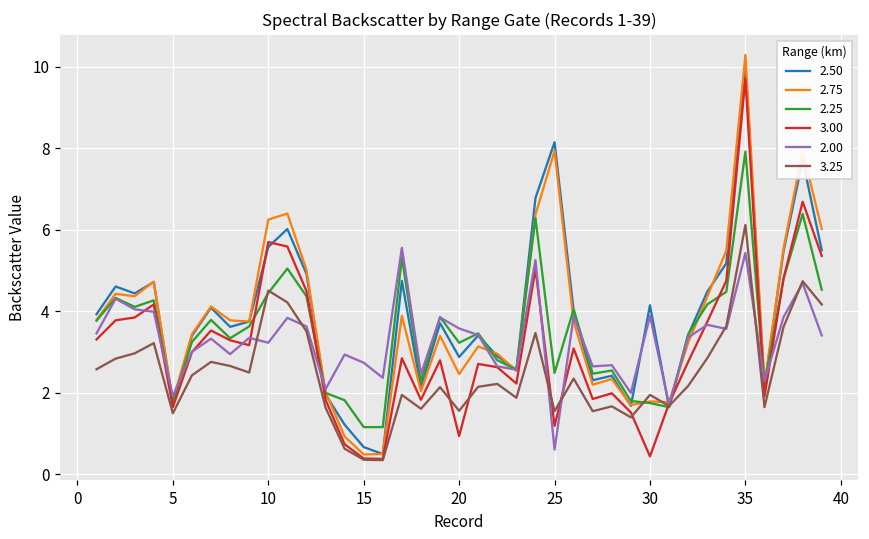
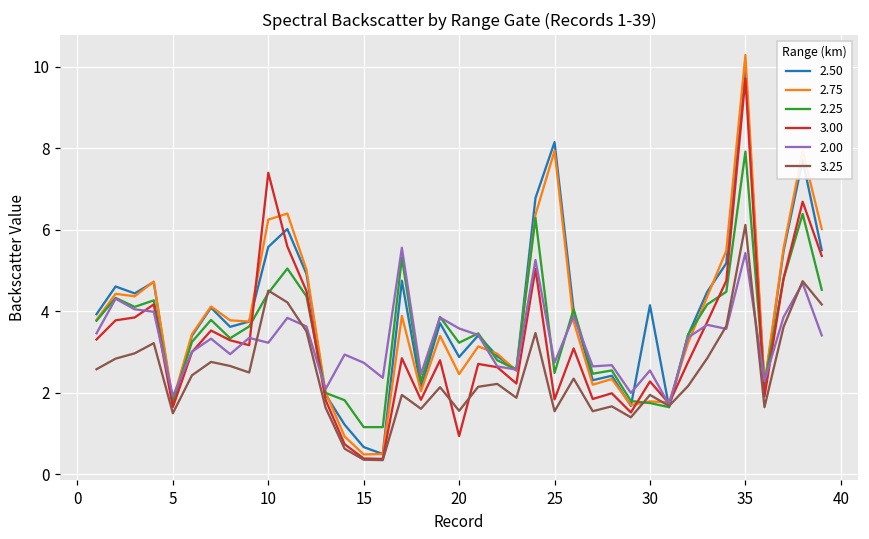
3.00, 10: 5.7 -> 7.4
3.00, 25: 1.2 -> 1.8
2.00, 25: 0.6 -> 2.7
3.00, 30: 0.4 -> 2.3
2.00, 30: 3.9 -> 2.6
